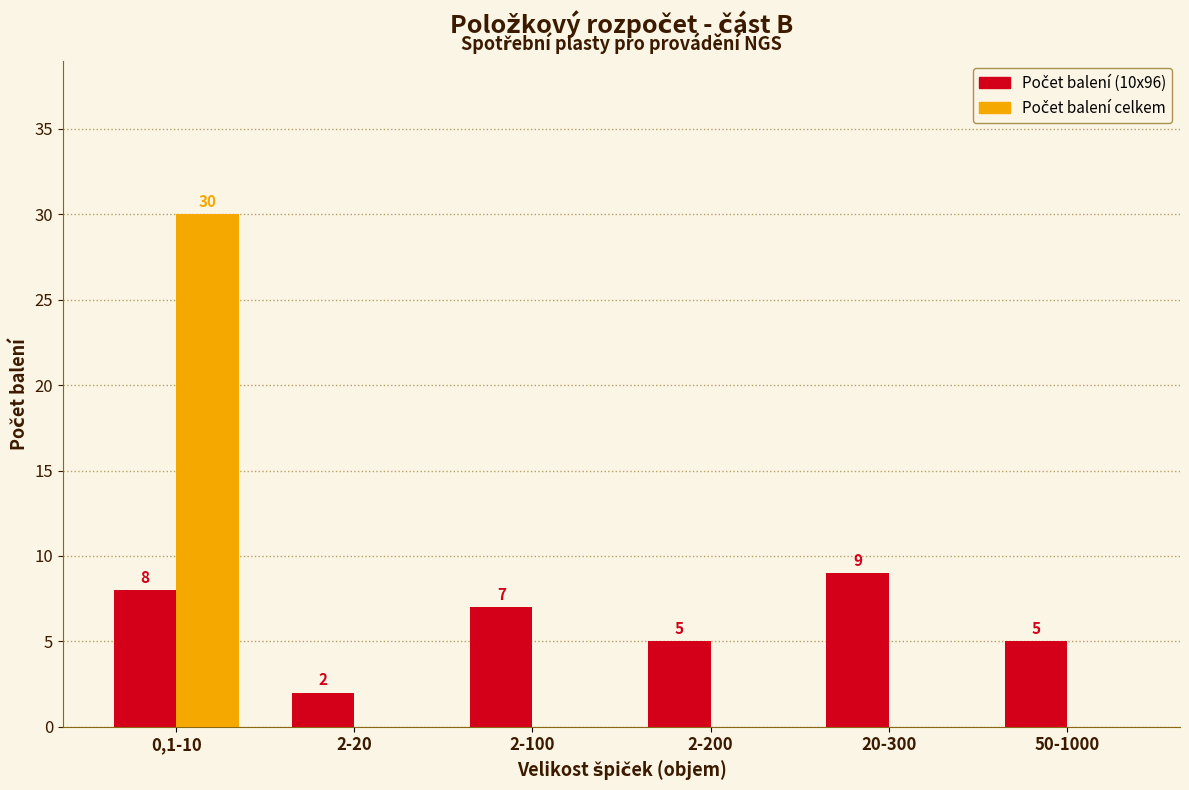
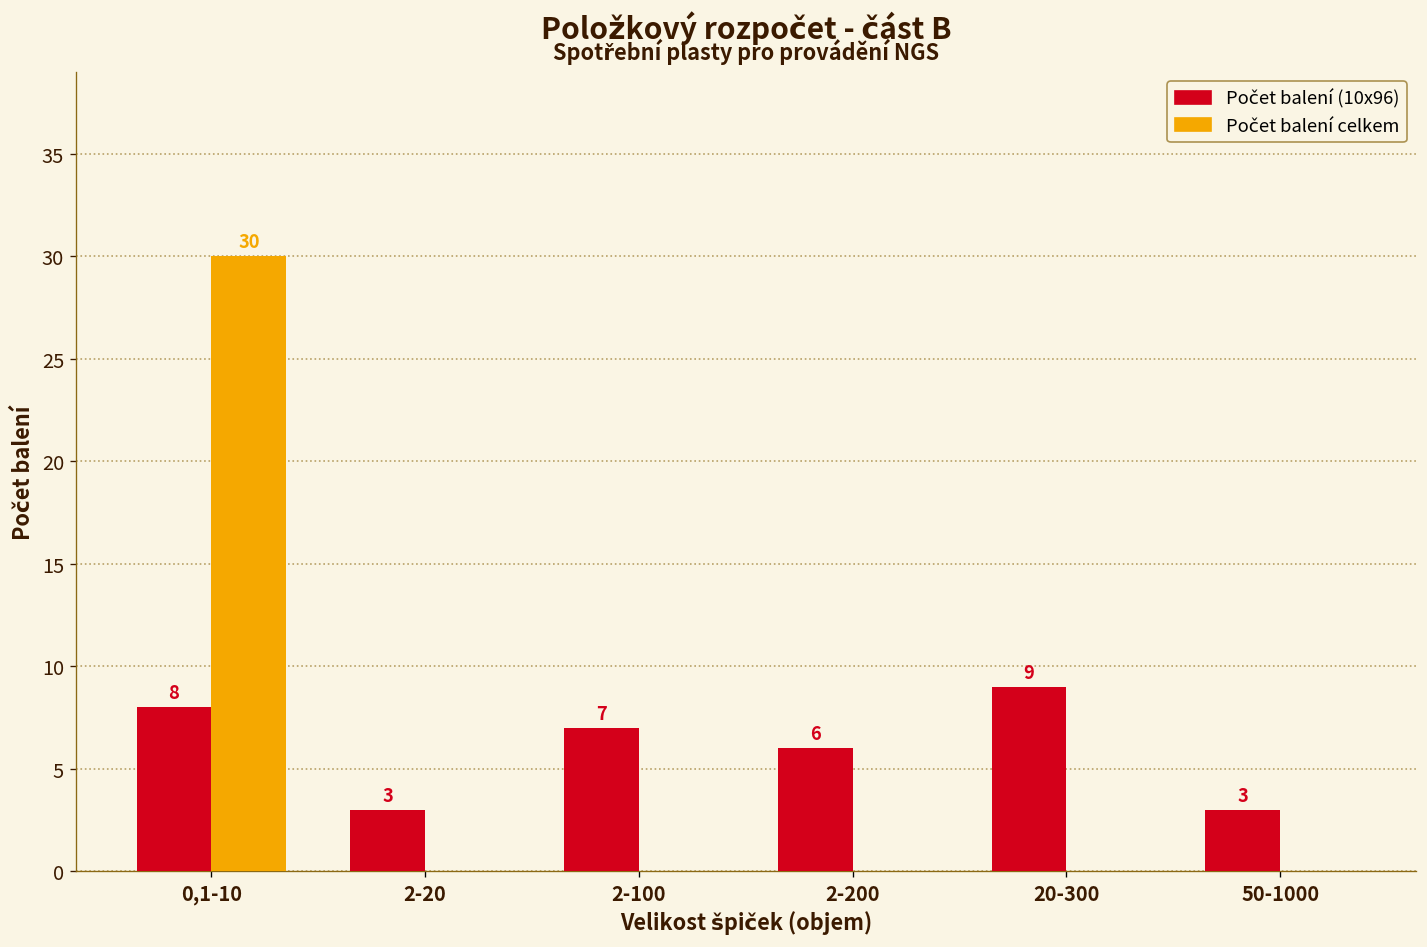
Počet balení (10x96), 2-20: 2 -> 3
Počet balení (10x96), 2-200: 5 -> 6
Počet balení (10x96), 50-1000: 5 -> 3
